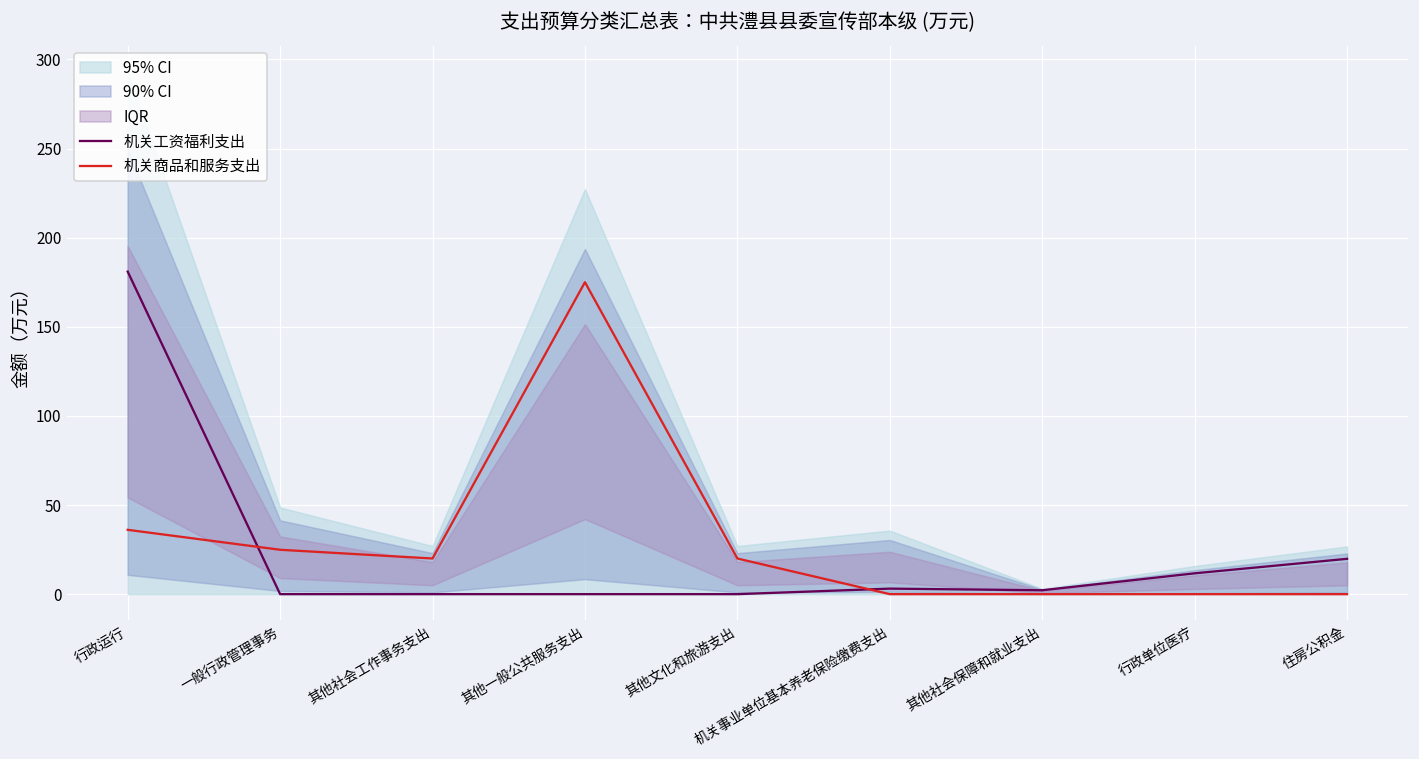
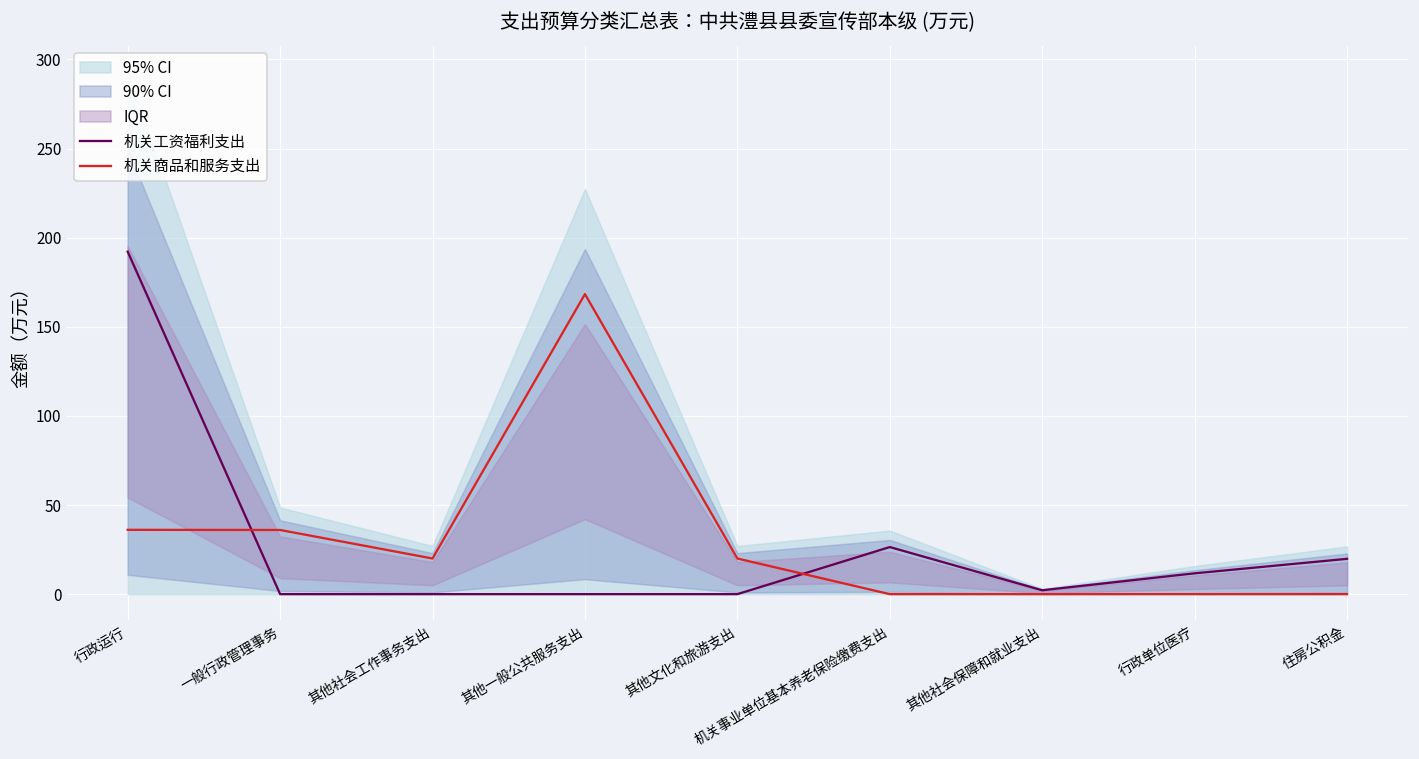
机关工资福利支出, 行政运行: 181 -> 192
机关商品和服务支出, 一般行政管理事务: 25 -> 36
机关商品和服务支出, 其他一般公共服务支出: 175 -> 168
机关工资福利支出, 机关事业单位基本养老保险缴费支出: 3 -> 26
